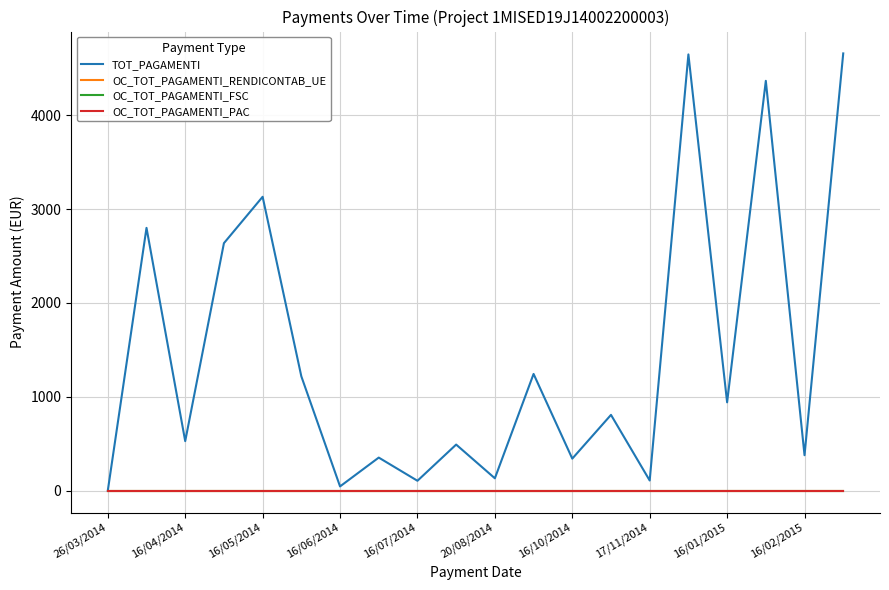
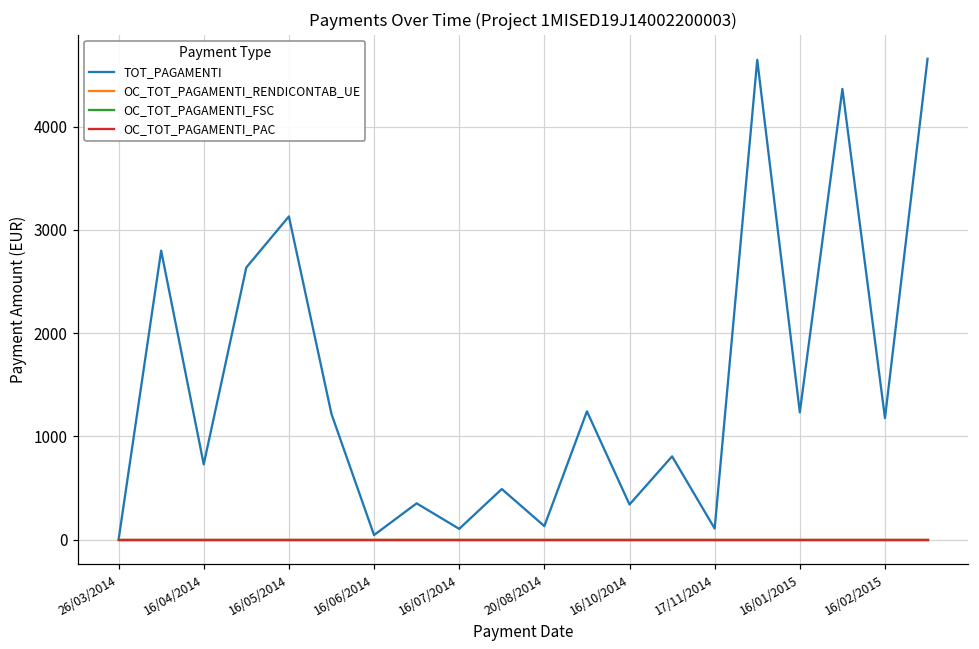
TOT_PAGAMENTI, 16/04/2014: 500 -> 700
TOT_PAGAMENTI, 16/01/2015: 900 -> 1200
TOT_PAGAMENTI, 16/02/2015: 400 -> 1200
